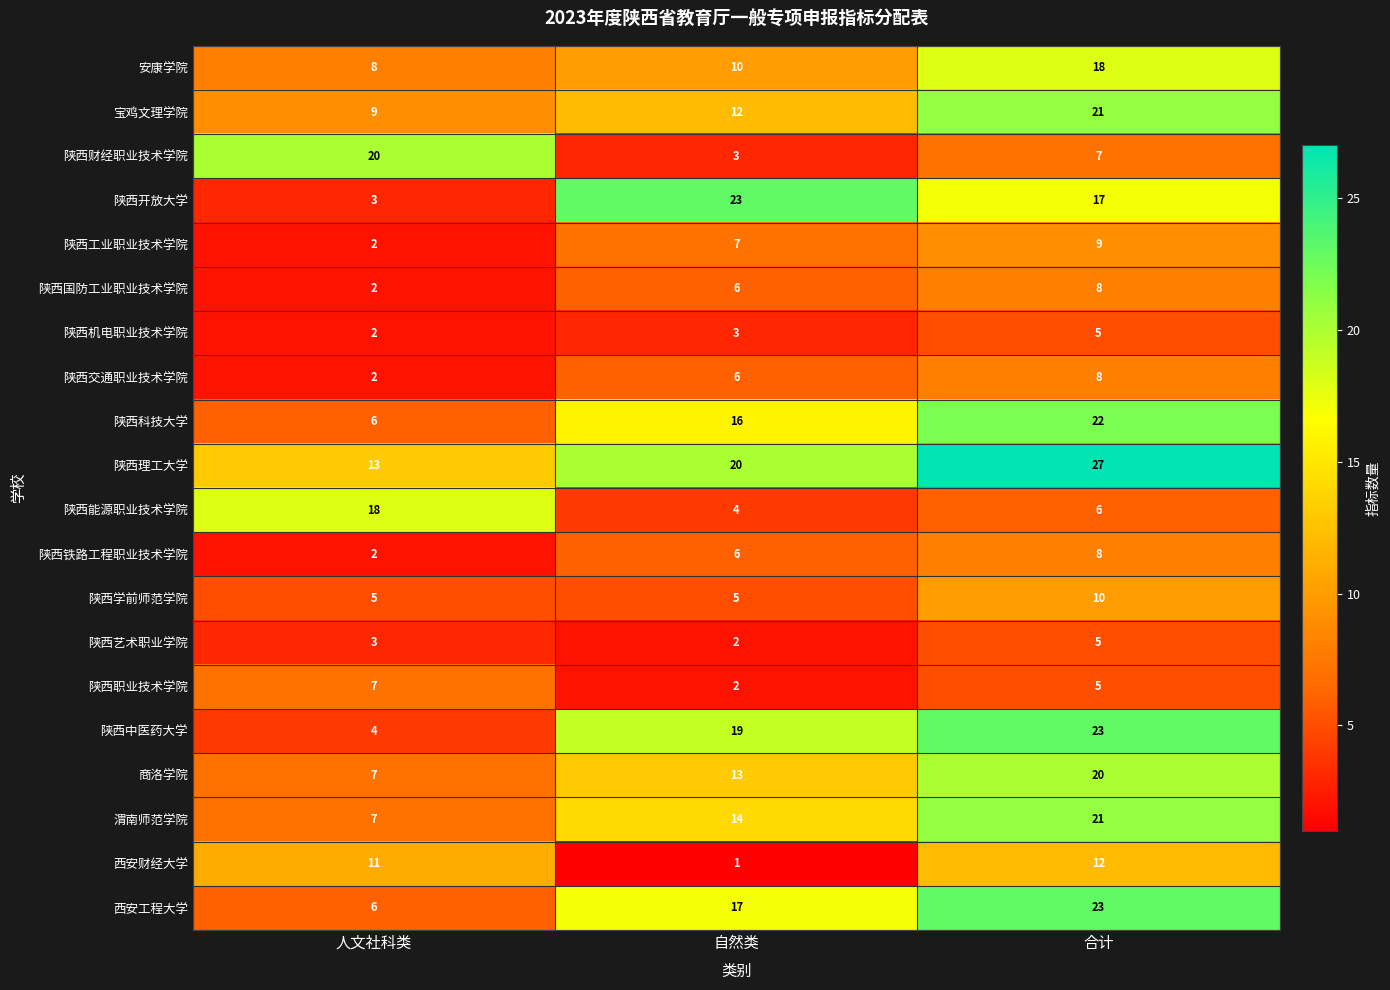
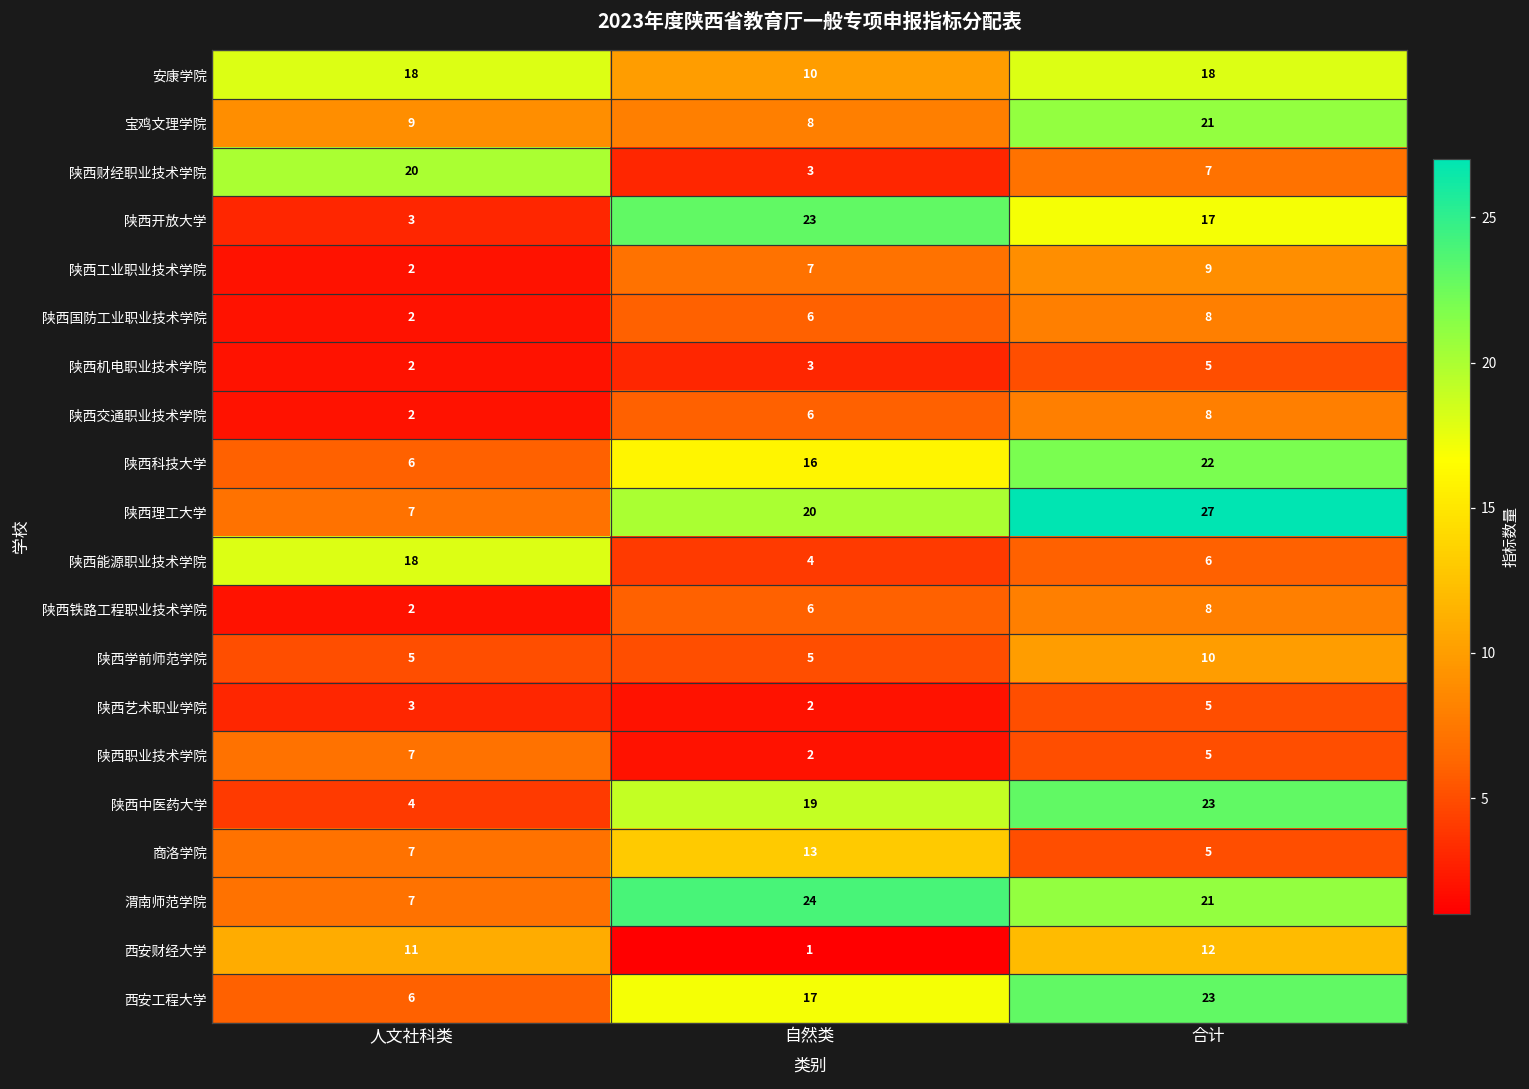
安康学院, 人文社科类: 8 -> 18
宝鸡文理学院, 自然类: 12 -> 8
陕西理工大学, 人文社科类: 13 -> 7
商洛学院, 合计: 20 -> 5
渭南师范学院, 自然类: 14 -> 24
